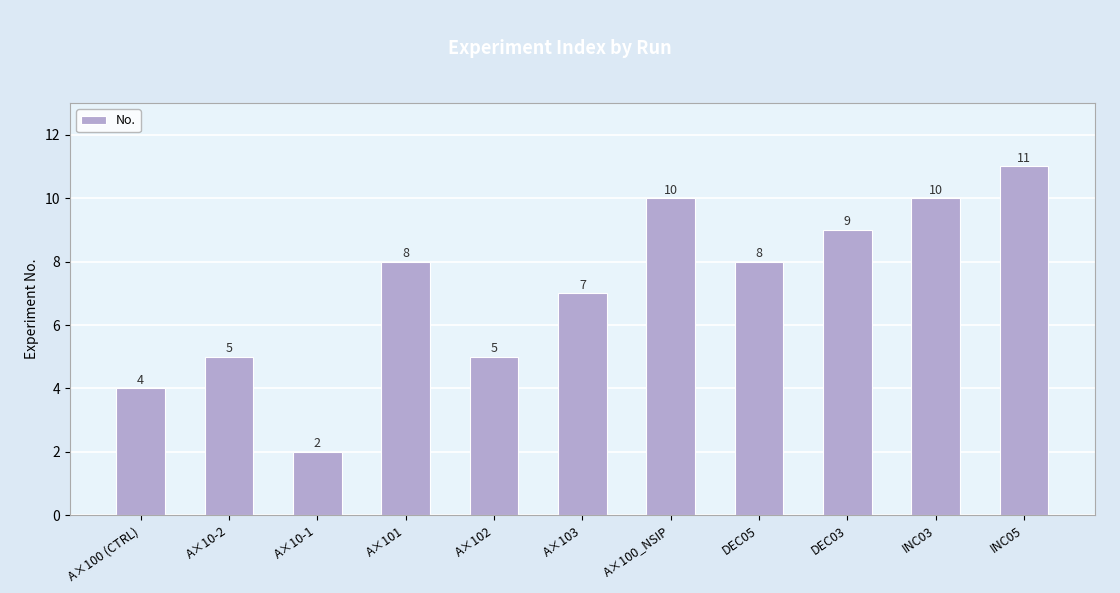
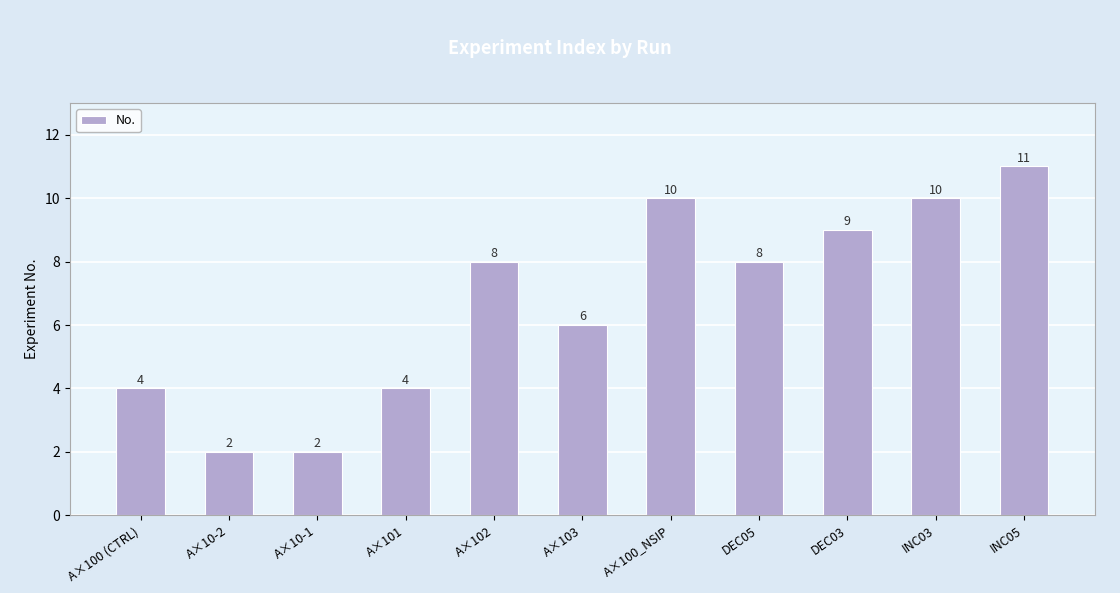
A×10-2: 5 -> 2
A×101: 8 -> 4
A×102: 5 -> 8
A×103: 7 -> 6
